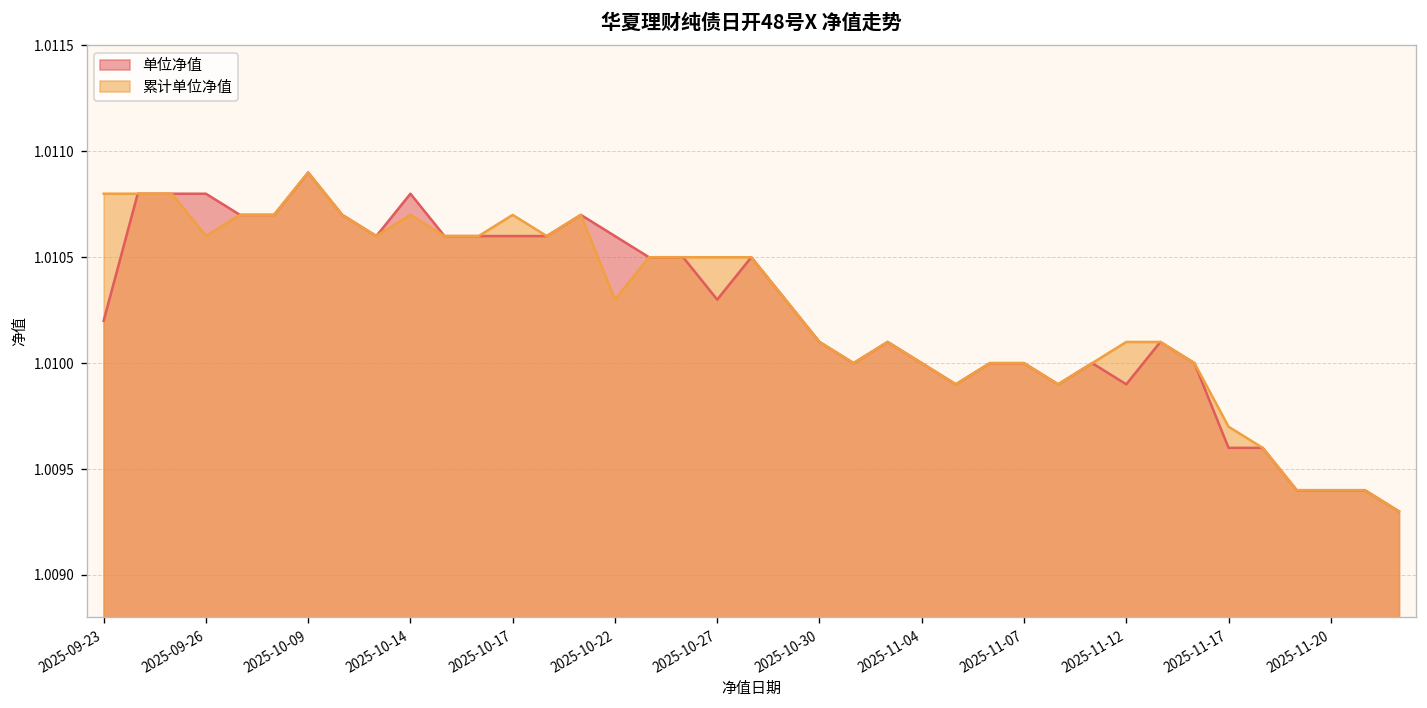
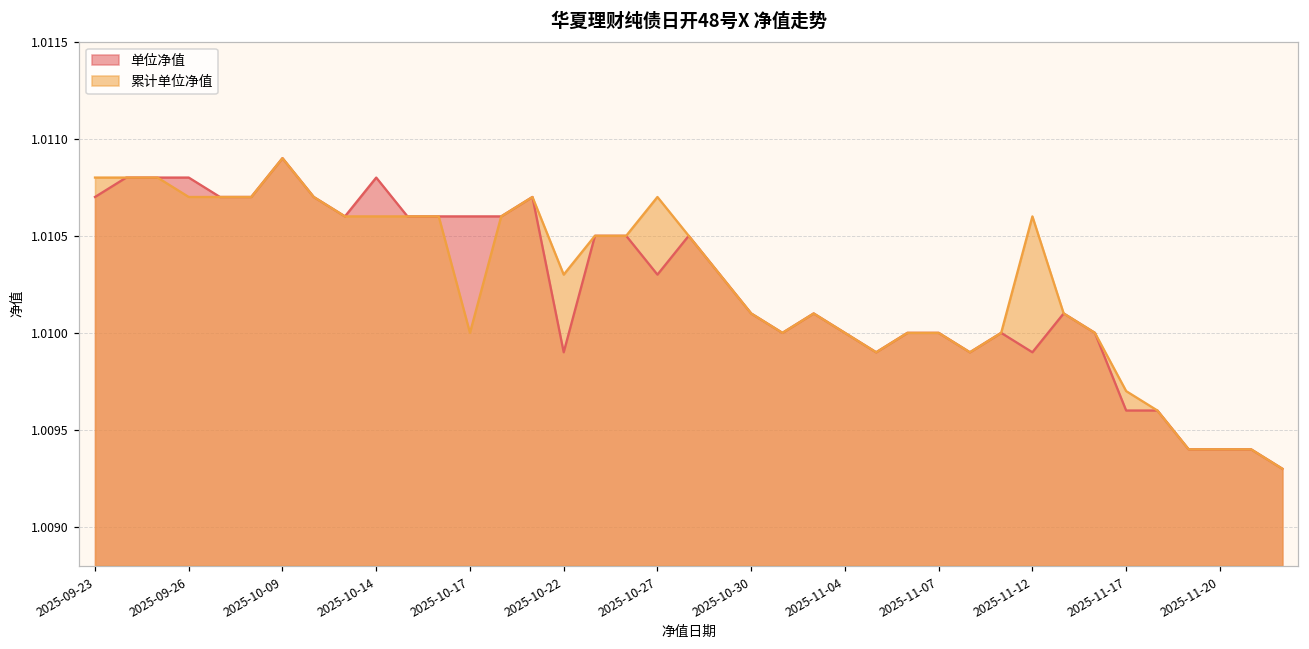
单位净值, 2025-09-23: 1.0102 -> 1.0107
累计单位净值, 2025-09-26: 1.0106 -> 1.0107
累计单位净值, 2025-10-14: 1.0107 -> 1.0106
累计单位净值, 2025-10-17: 1.0107 -> 1.0100
单位净值, 2025-10-22: 1.0106 -> 1.0099
累计单位净值, 2025-10-27: 1.0105 -> 1.0107
累计单位净值, 2025-11-12: 1.0101 -> 1.0106
